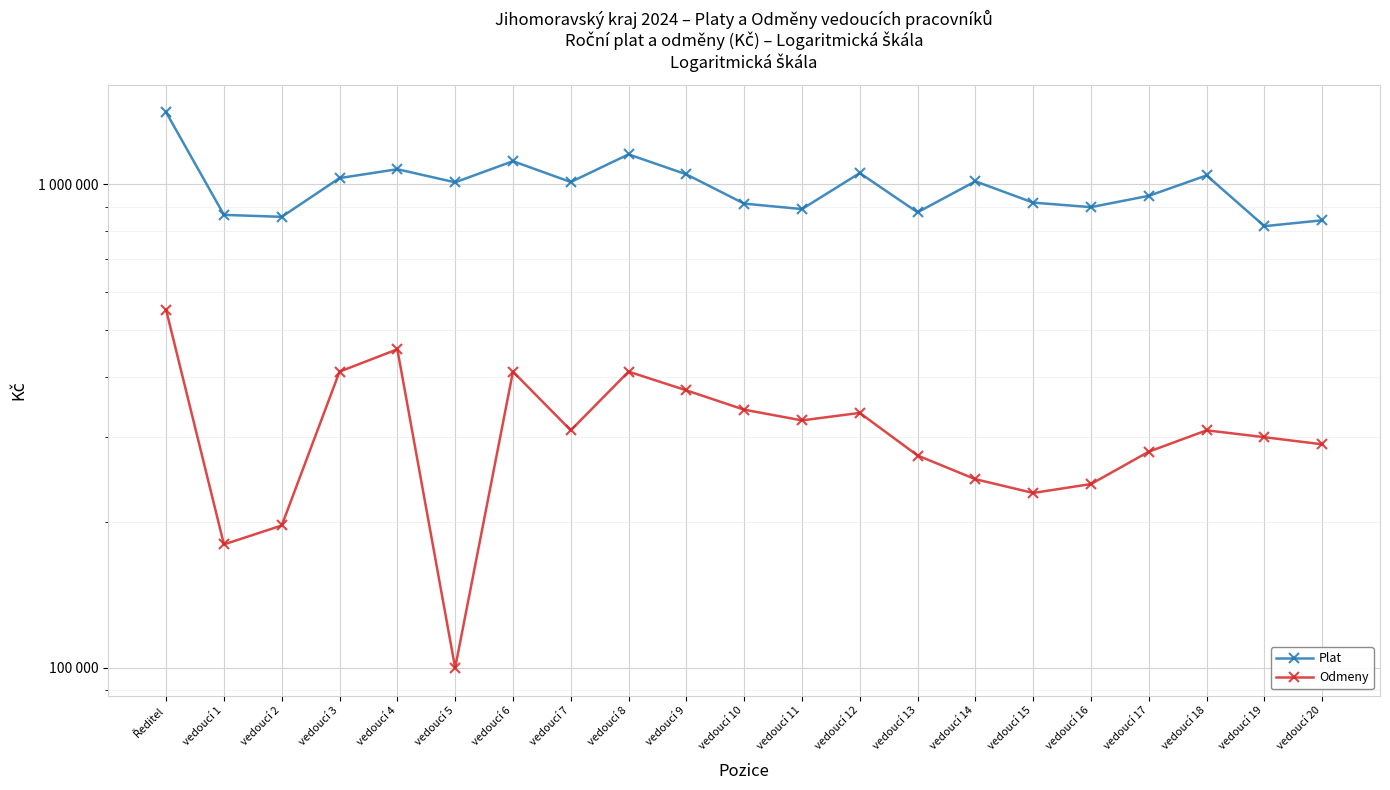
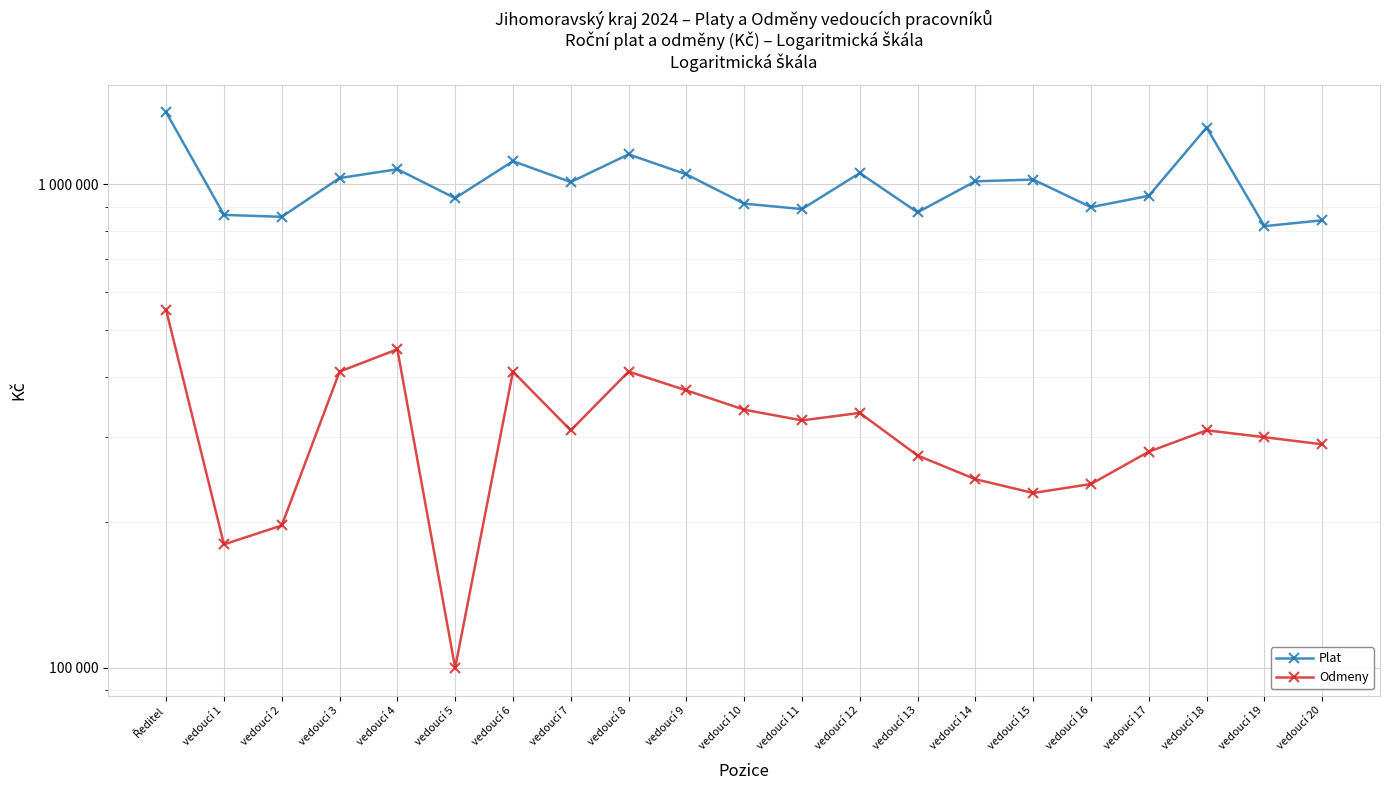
Plat, vedoucí 5: 1010000 -> 940000
Plat, vedoucí 15: 920000 -> 1020000
Plat, vedoucí 18: 1040000 -> 1310000
